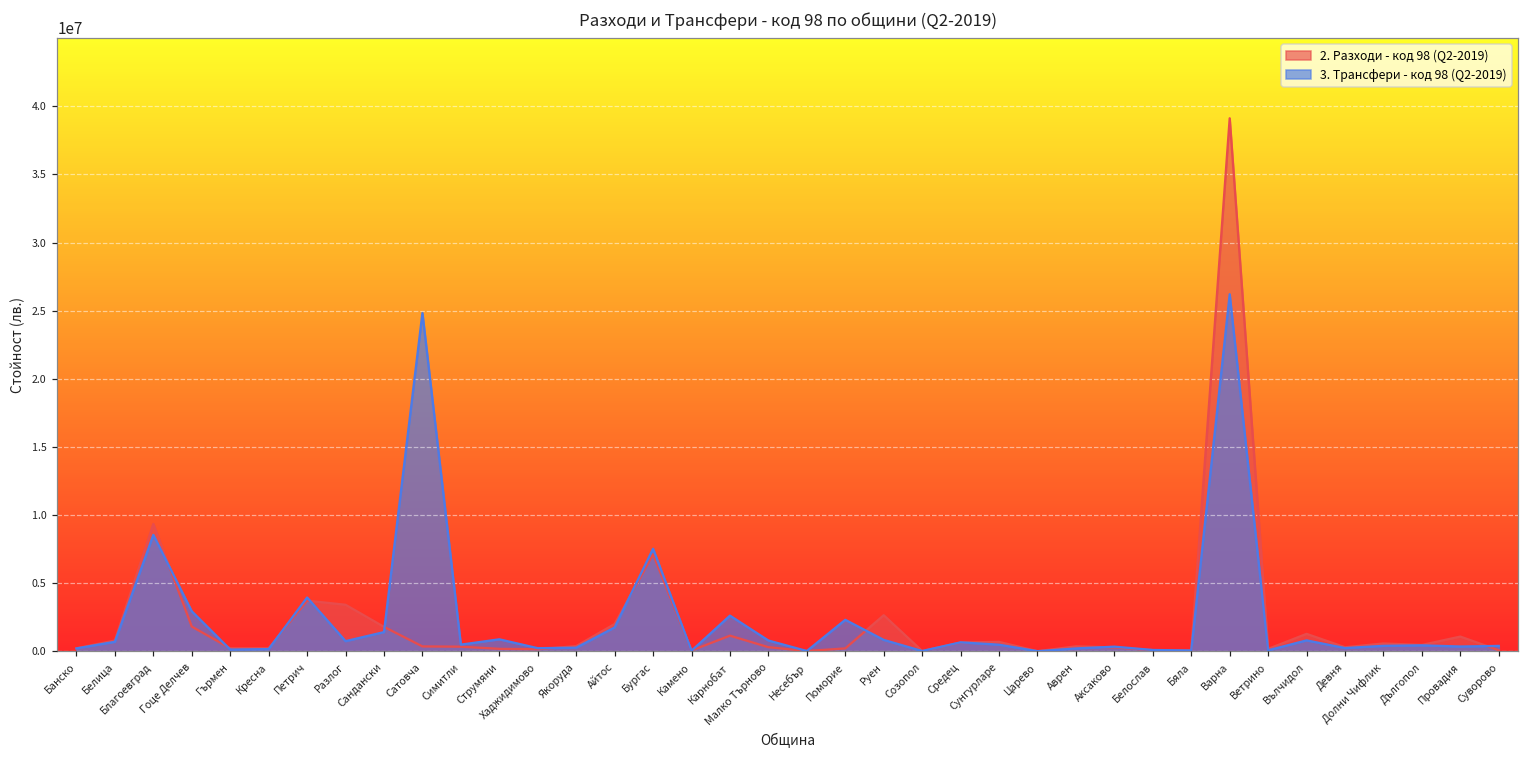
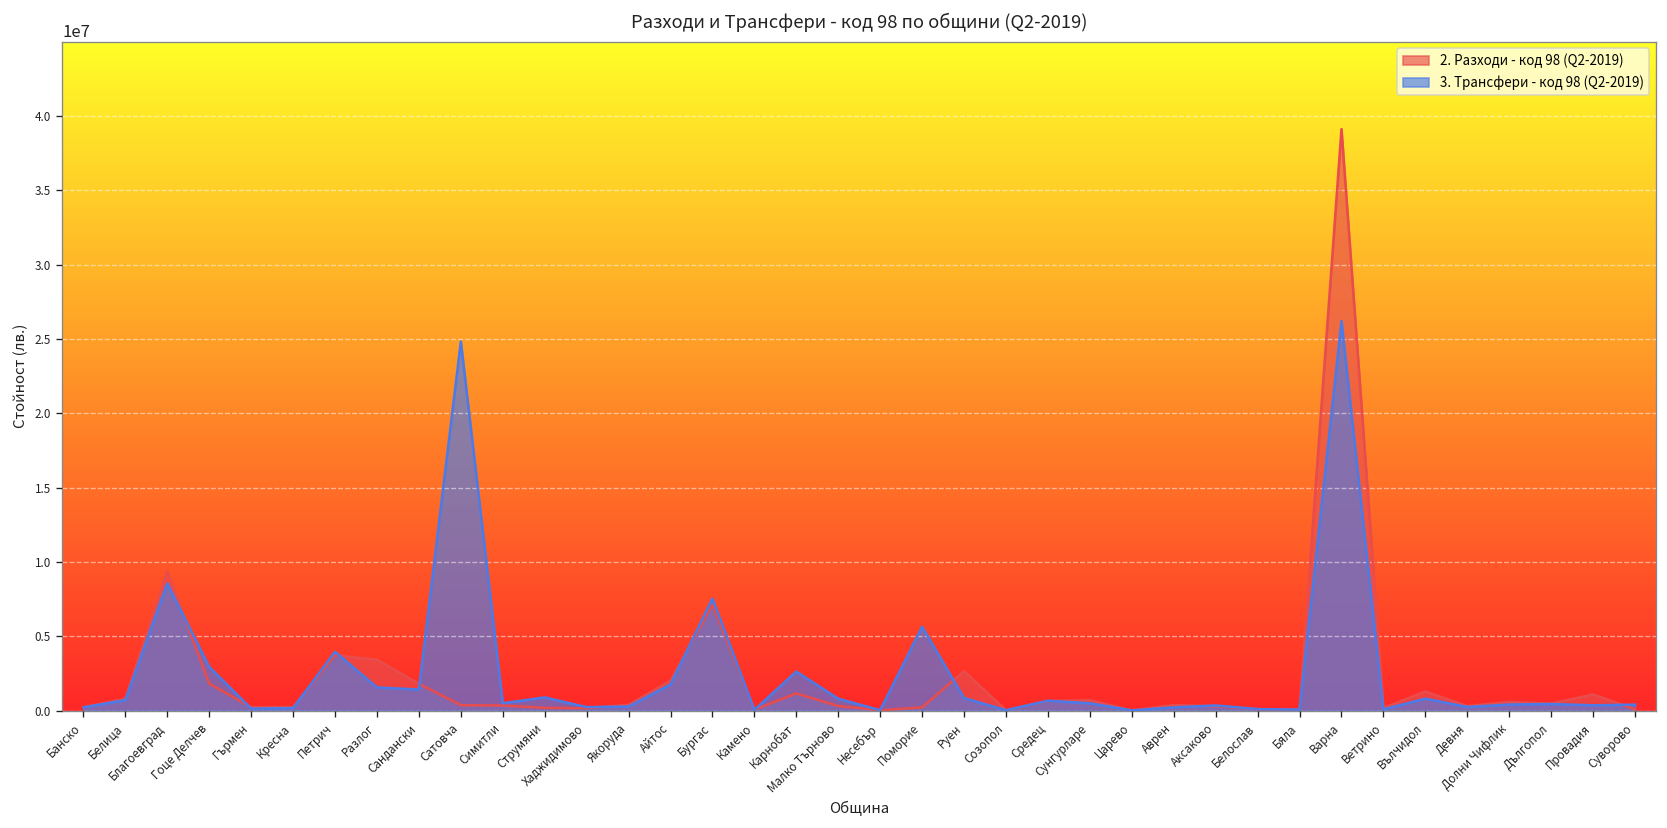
3. Трансфери - код 98 (Q2-2019), Разлог: 700000 -> 1600000
3. Трансфери - код 98 (Q2-2019), Поморие: 2300000 -> 5600000
